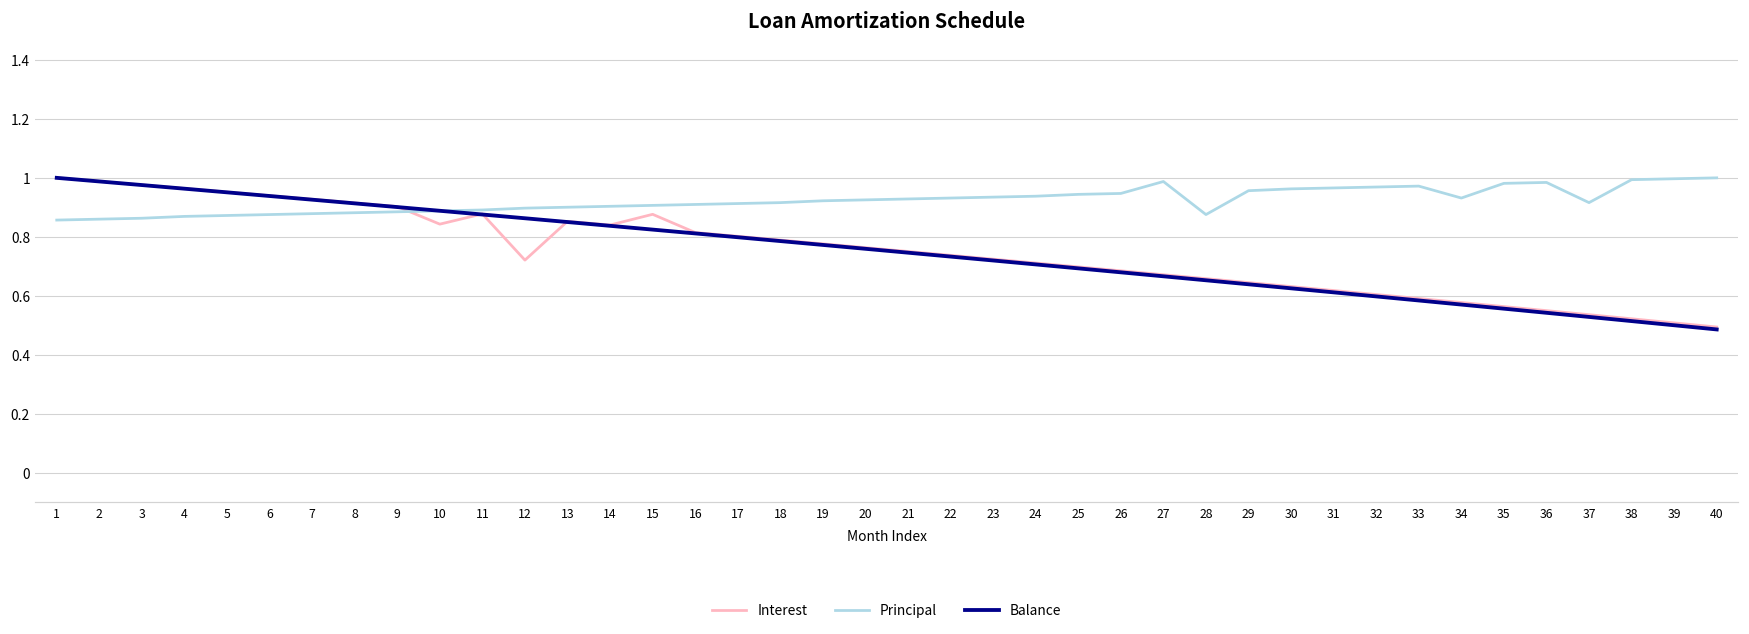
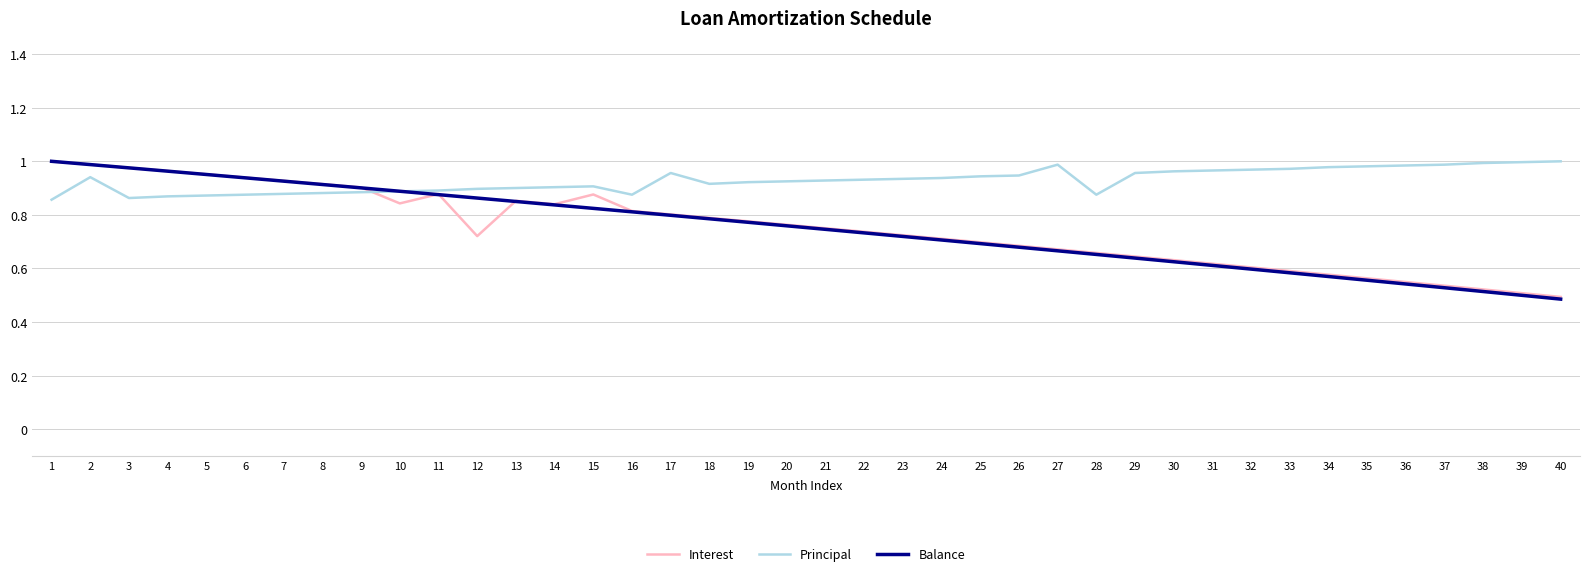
Principal, 2: 0.86 -> 0.94
Principal, 16: 0.91 -> 0.88
Principal, 17: 0.91 -> 0.96
Principal, 34: 0.93 -> 0.98
Principal, 37: 0.92 -> 0.99
